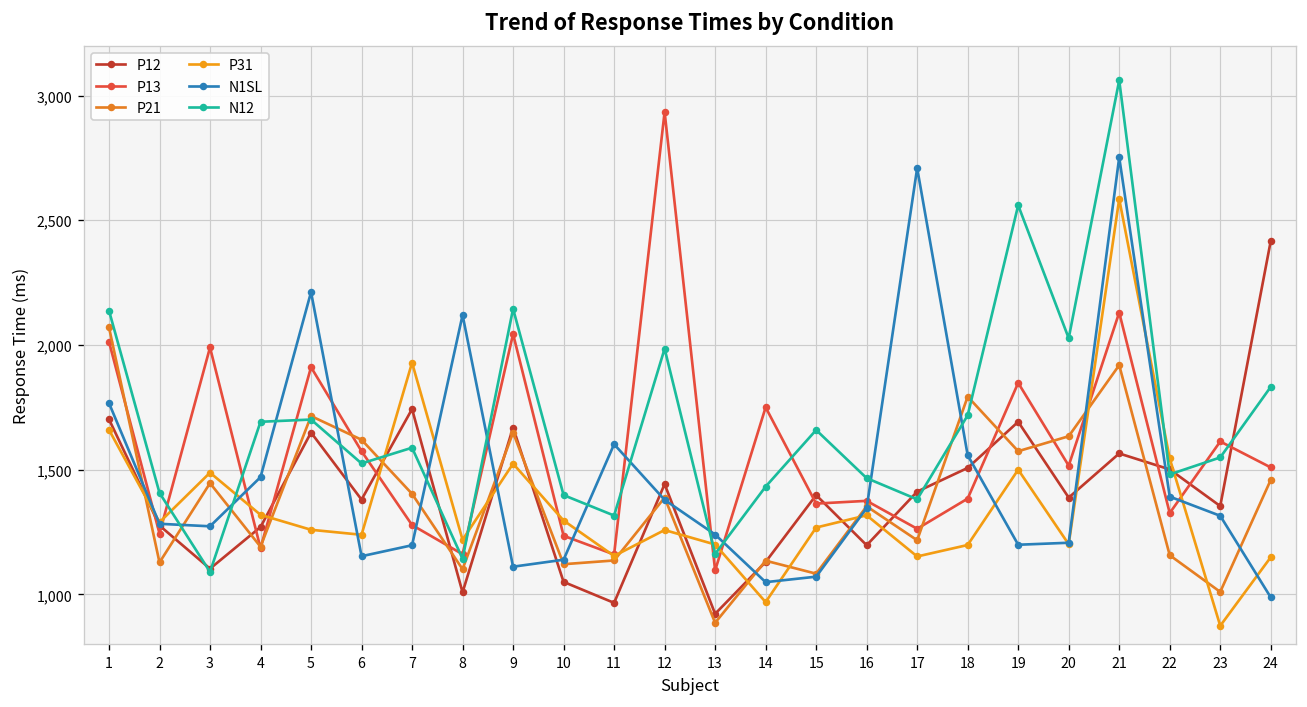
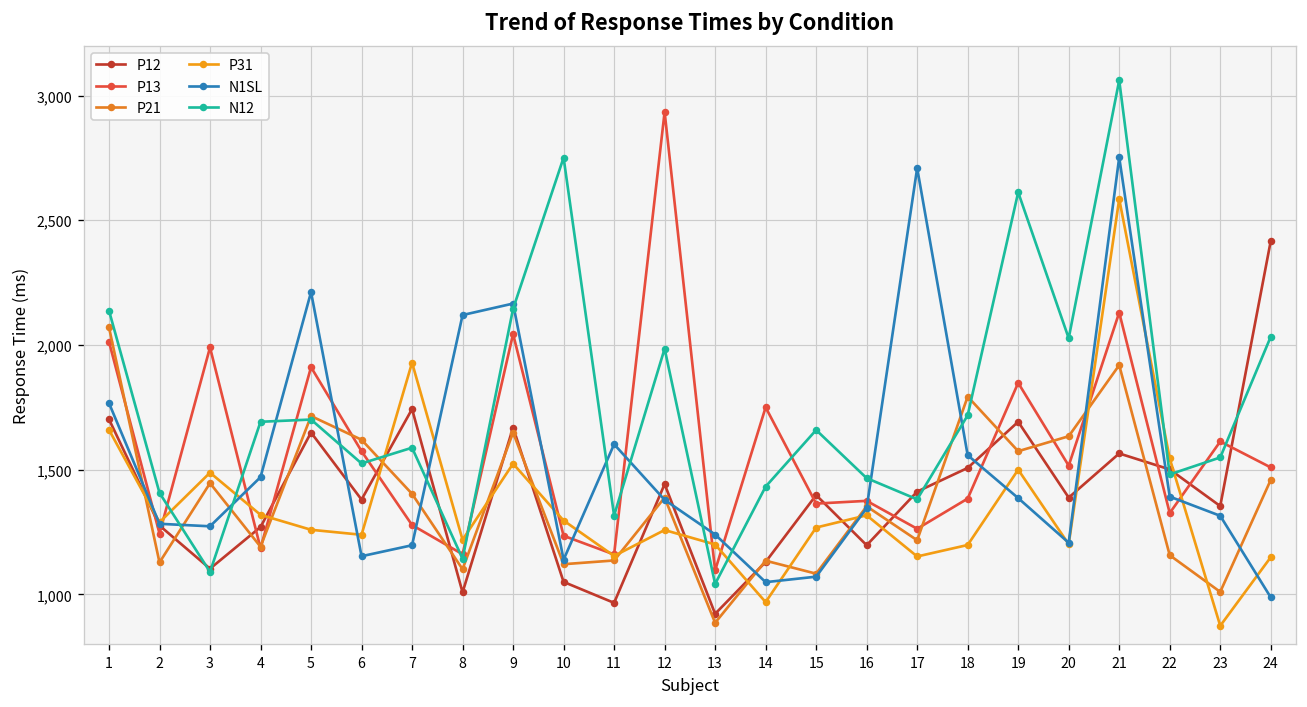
N1SL, 9: 1,110 -> 2,170
N12, 10: 1,400 -> 2,750
N12, 13: 1,160 -> 1,040
N1SL, 19: 1,200 -> 1,390
N12, 19: 2,560 -> 2,610
N12, 24: 1,830 -> 2,030
